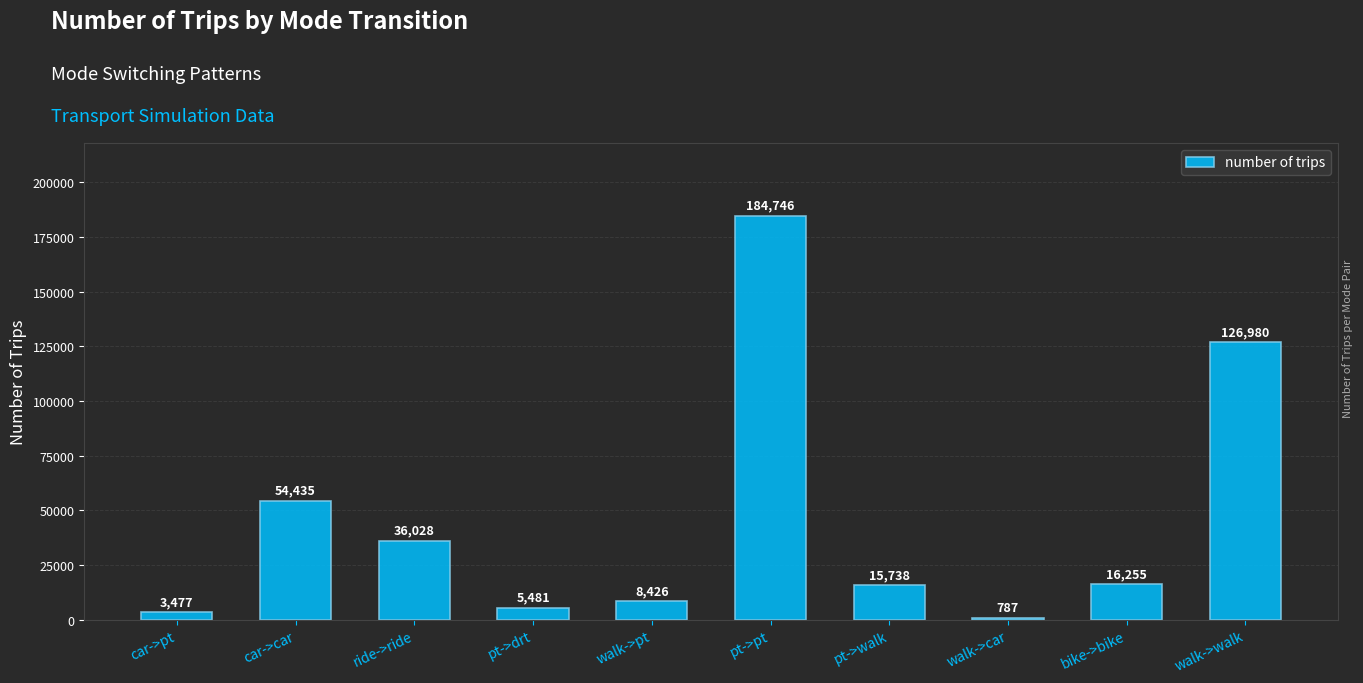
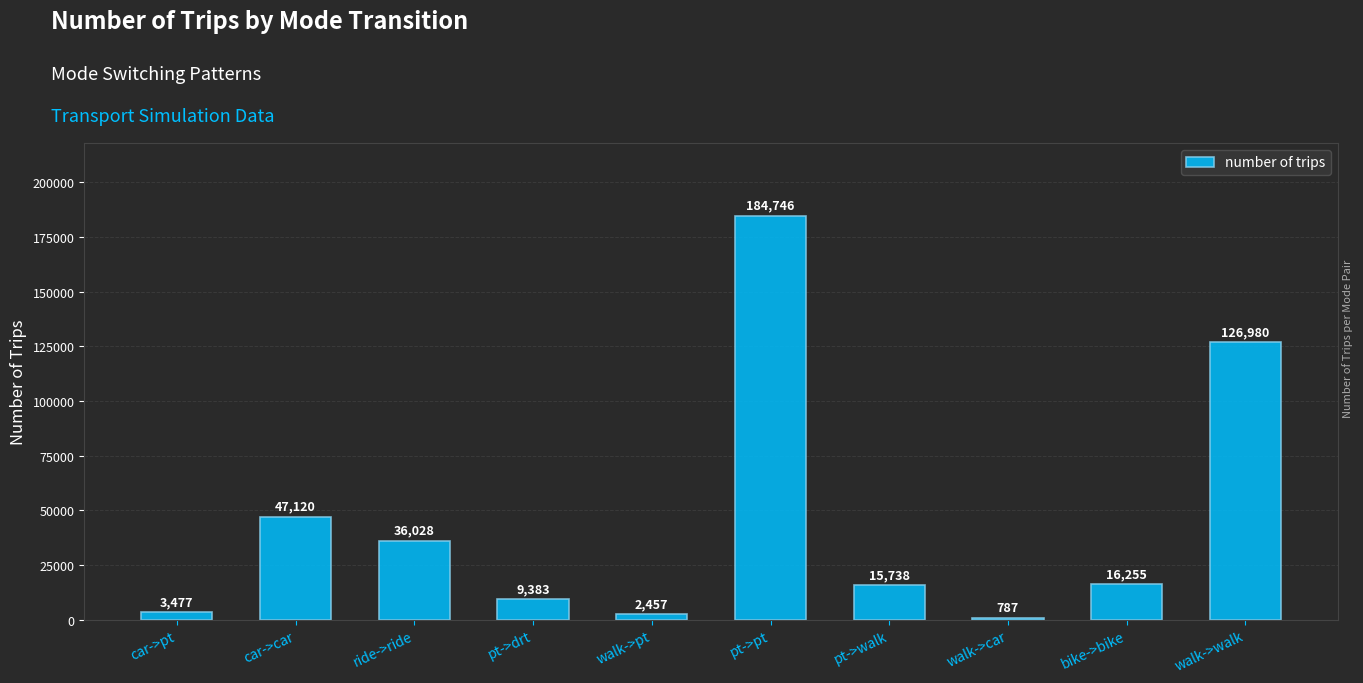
car->car: 54,435 -> 47,120
pt->drt: 5,481 -> 9,383
walk->pt: 8,426 -> 2,457
